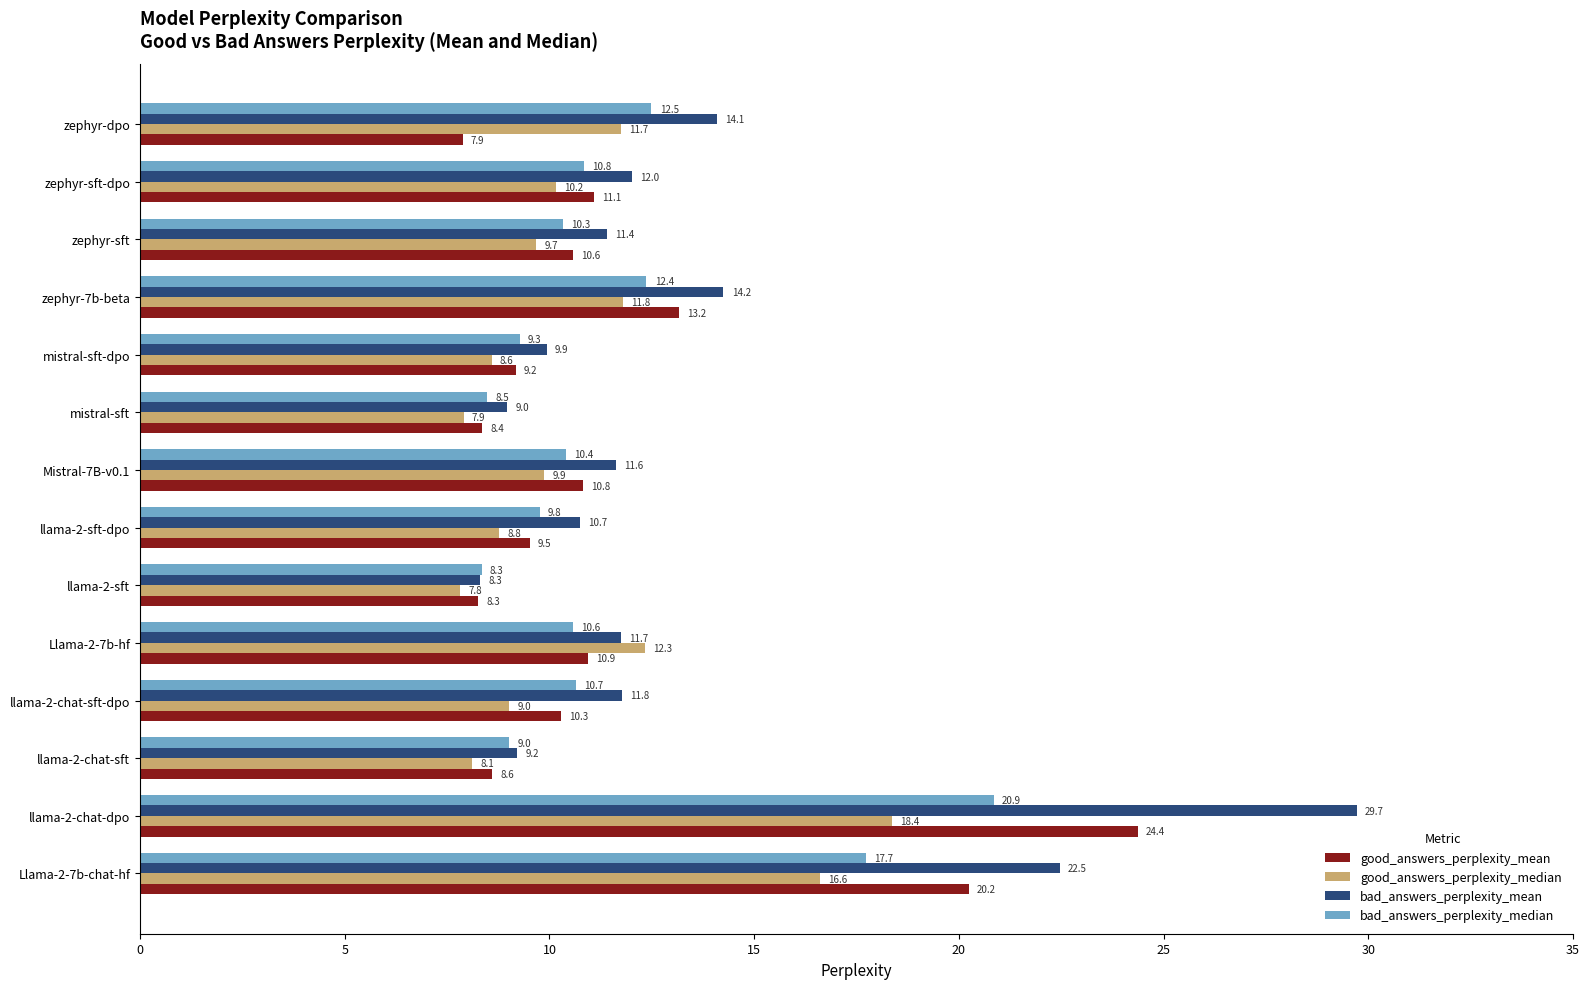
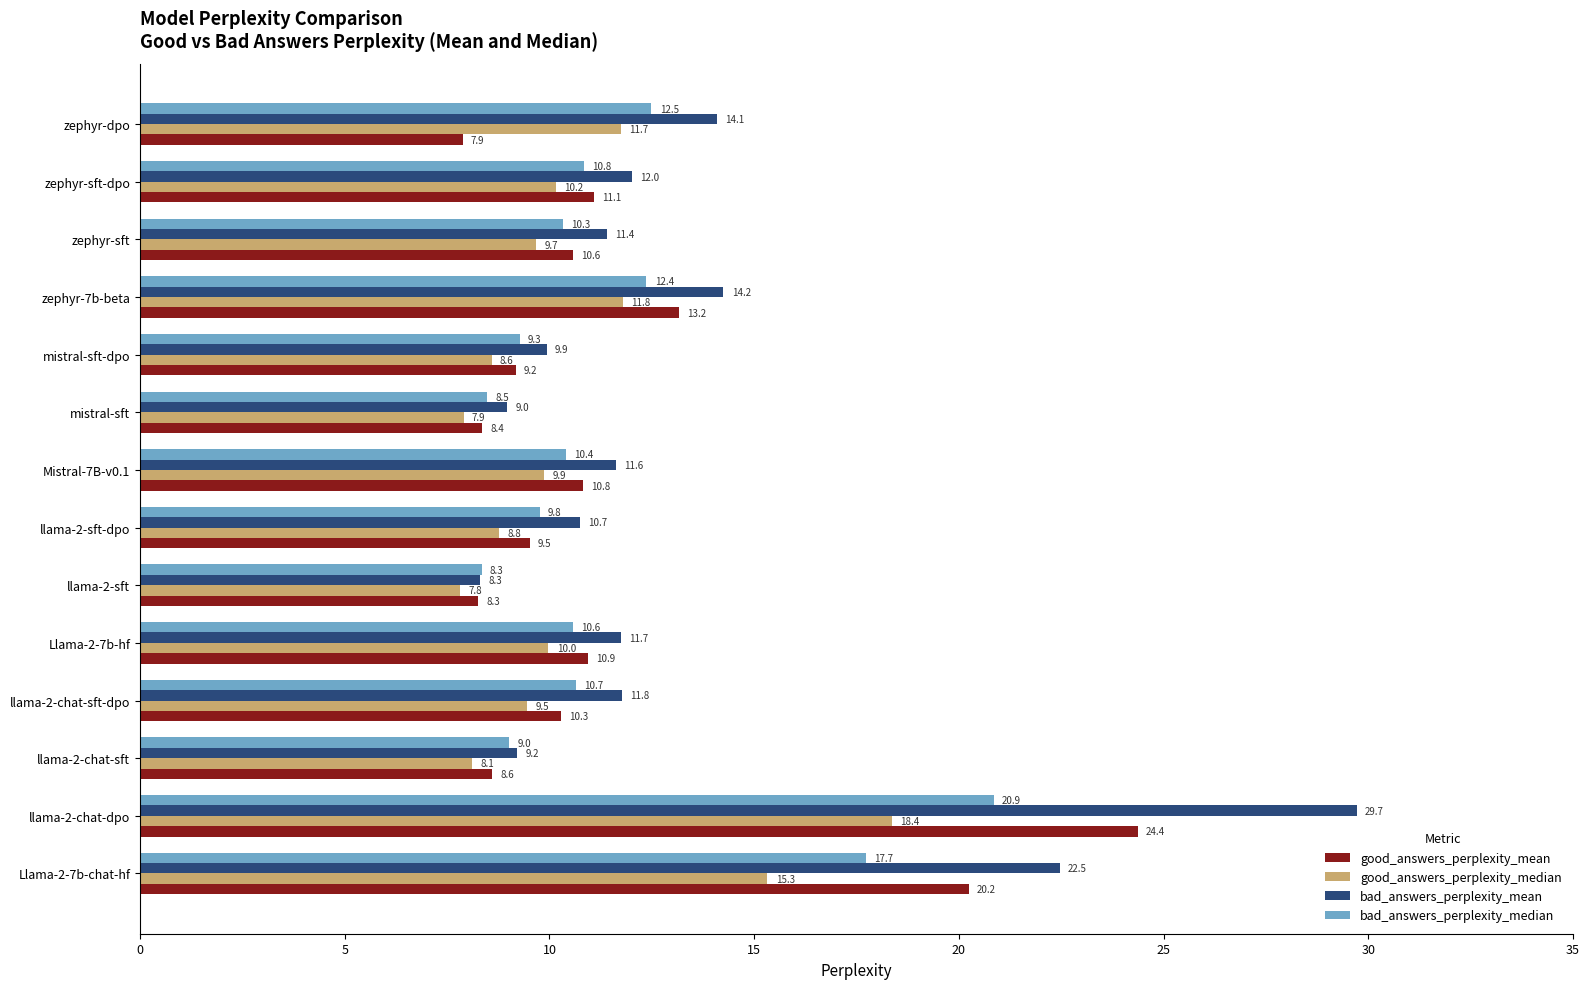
good_answers_perplexity_median, Llama-2-7b-hf: 12.3 -> 10.0
good_answers_perplexity_median, llama-2-chat-sft-dpo: 9.0 -> 9.5
good_answers_perplexity_median, Llama-2-7b-chat-hf: 16.6 -> 15.3
